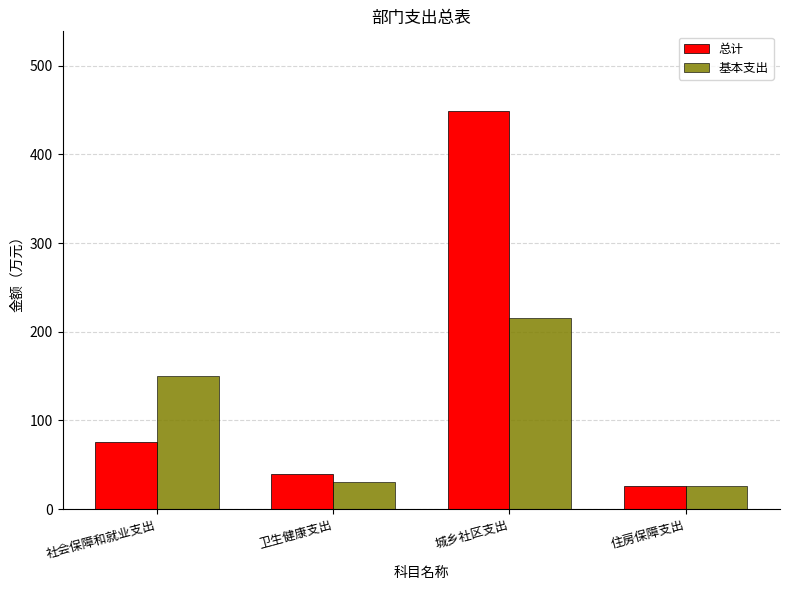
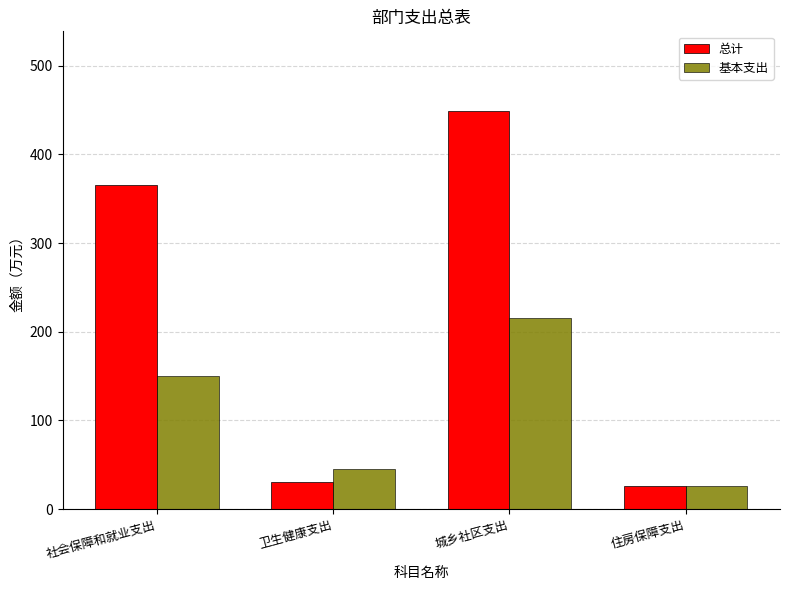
总计, 社会保障和就业支出: 80 -> 370
总计, 卫生健康支出: 40 -> 30
基本支出, 卫生健康支出: 30 -> 50
